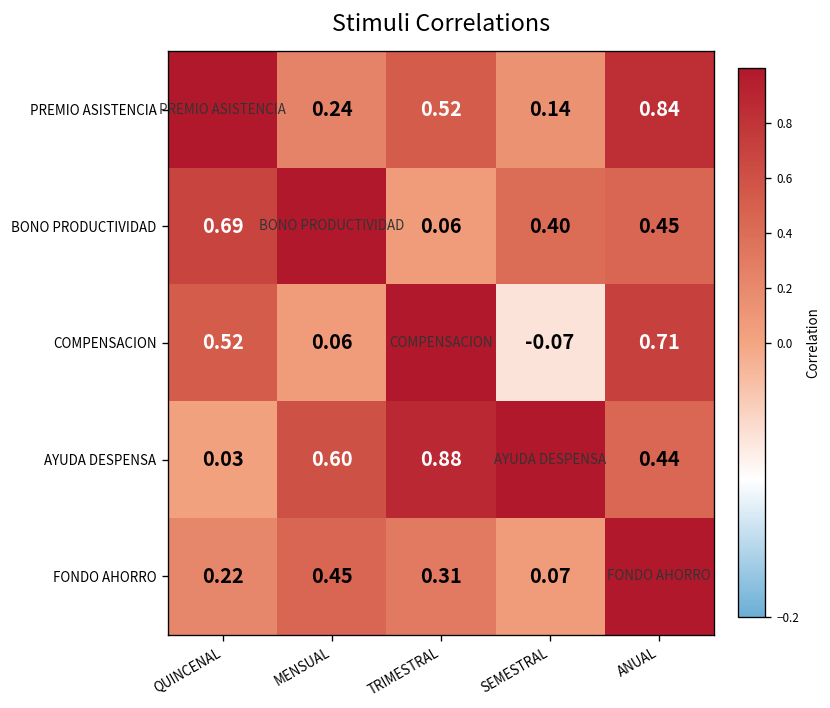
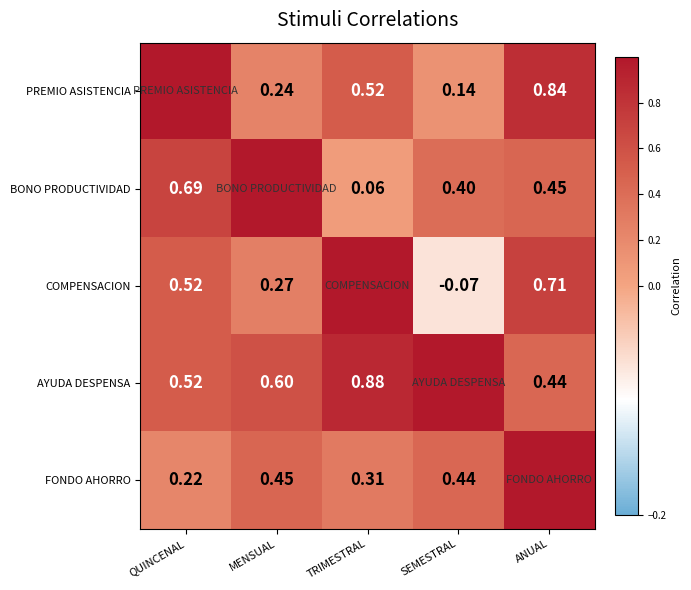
COMPENSACION, MENSUAL: 0.06 -> 0.27
AYUDA DESPENSA, QUINCENAL: 0.03 -> 0.52
FONDO AHORRO, SEMESTRAL: 0.07 -> 0.44
